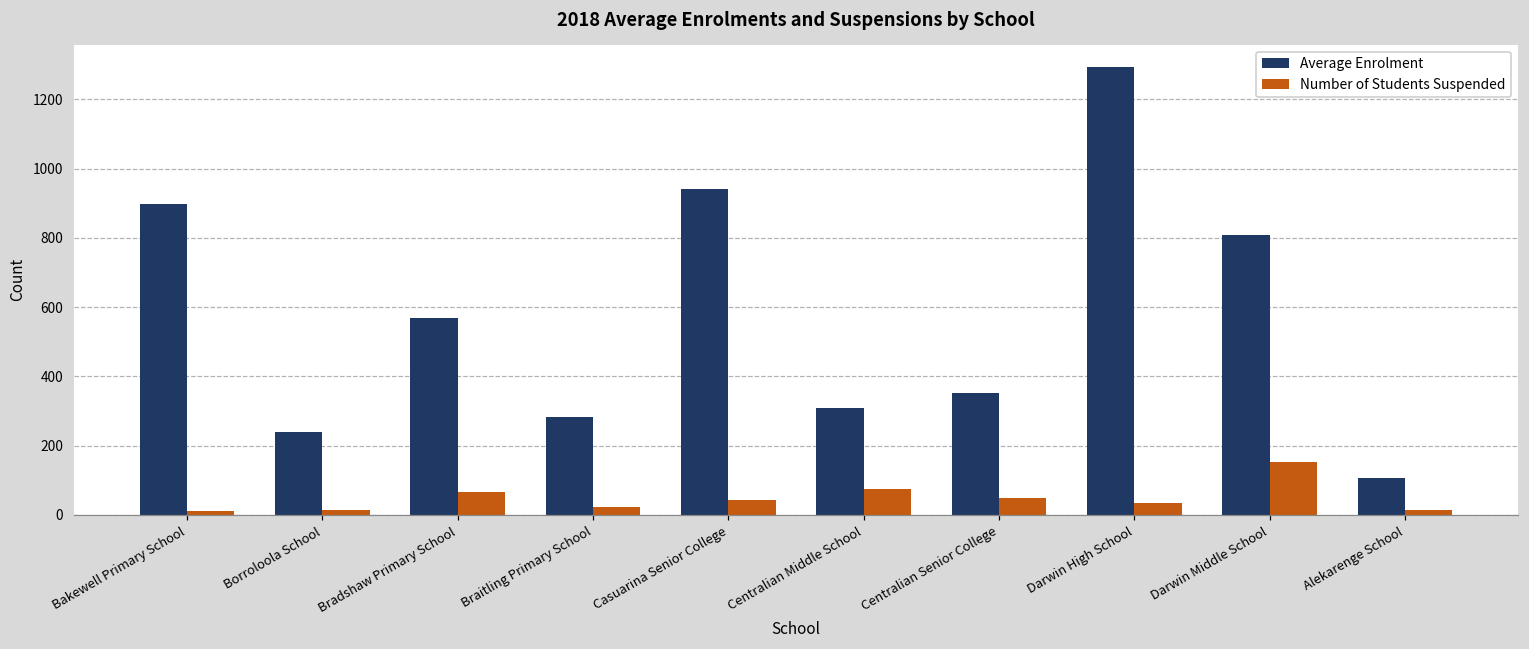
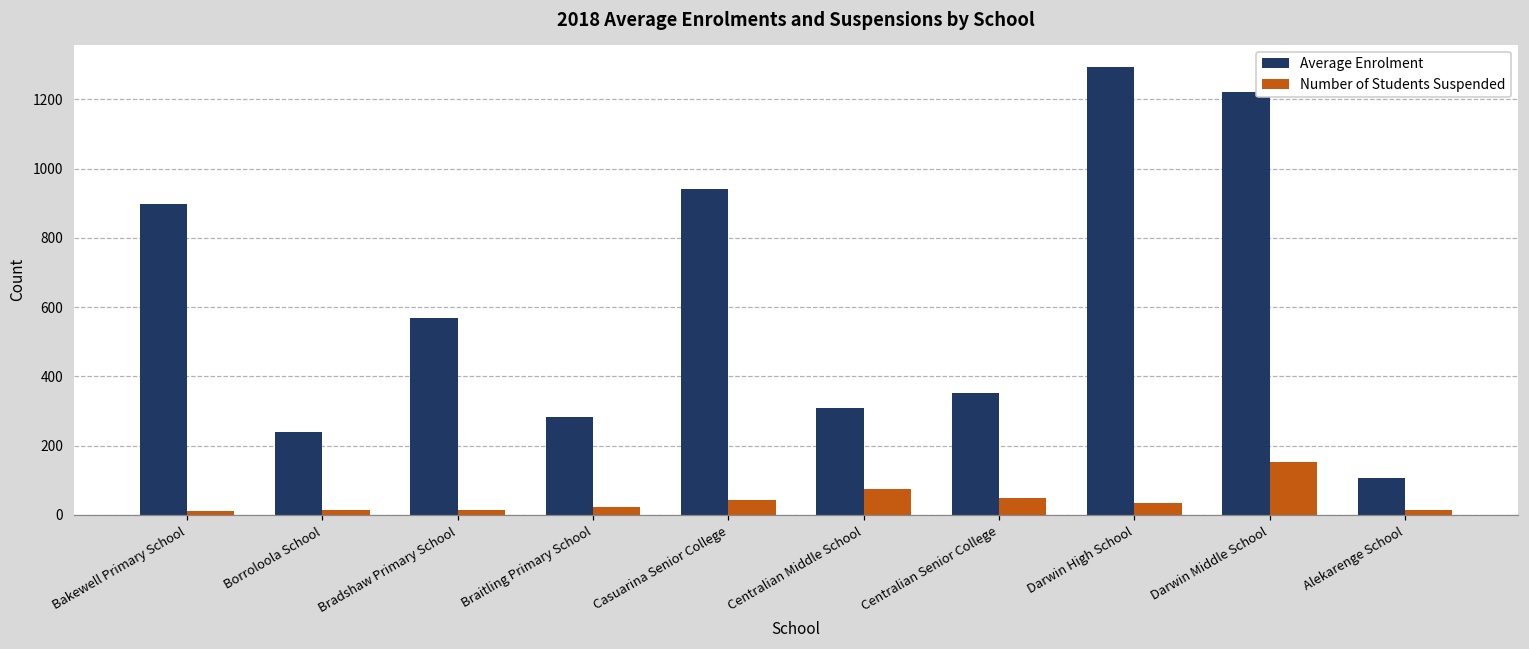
Number of Students Suspended, Bradshaw Primary School: 70 -> 10
Average Enrolment, Darwin Middle School: 810 -> 1220
